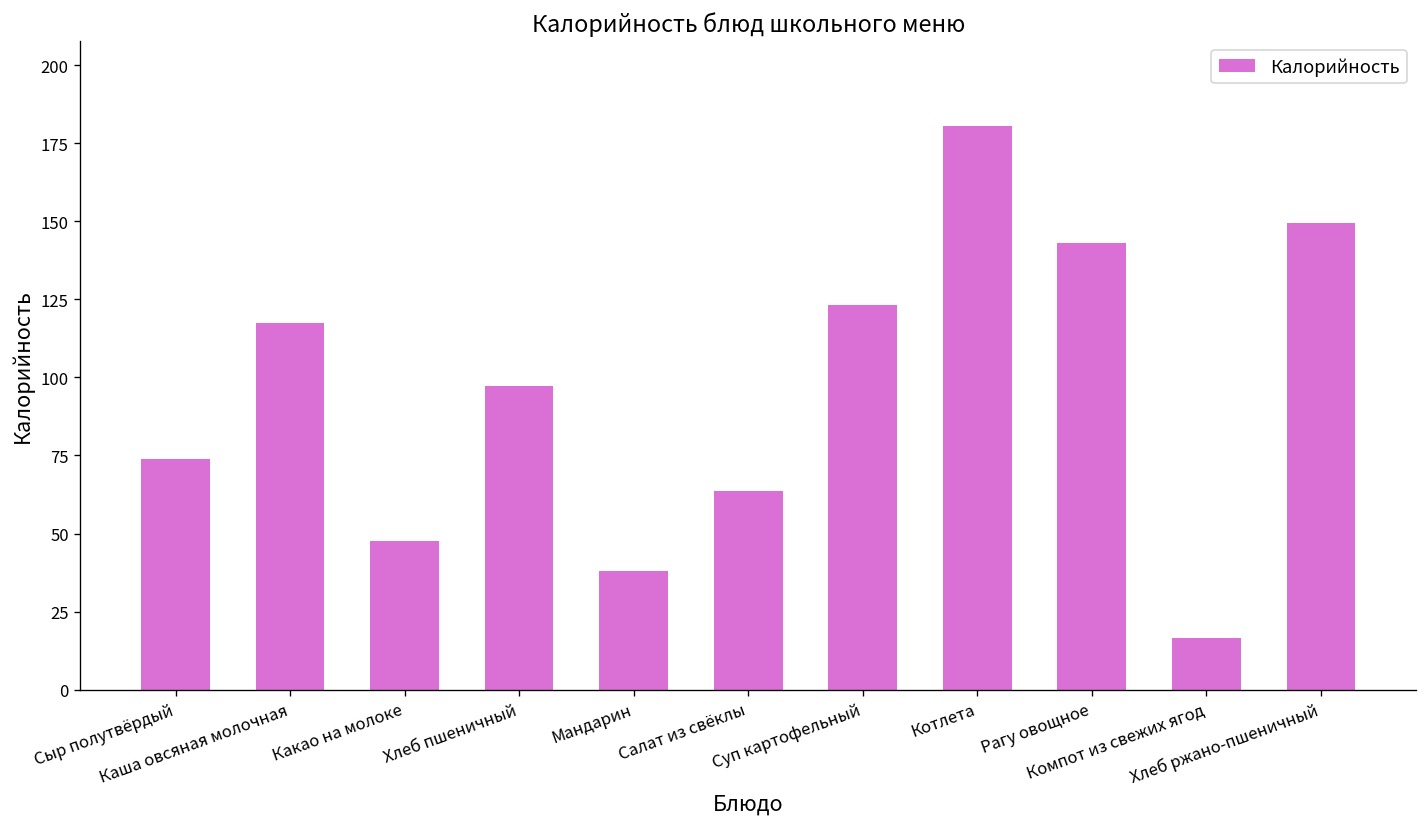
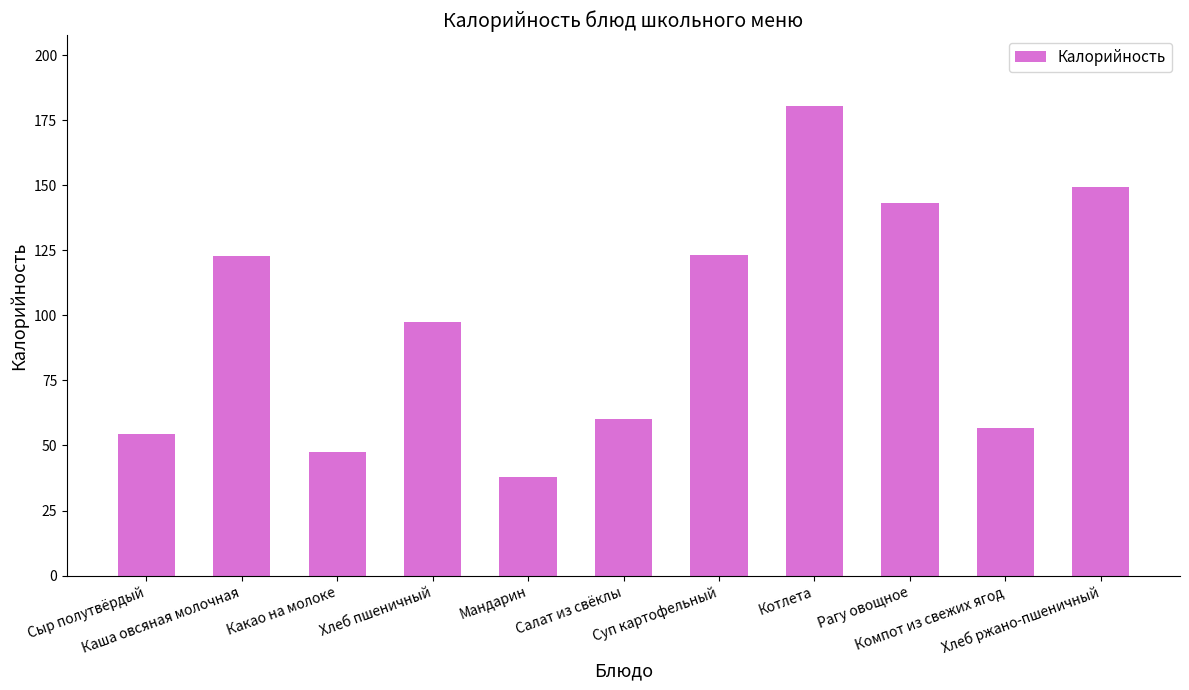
Сыр полутвёрдый: 74 -> 55
Каша овсяная молочная: 117 -> 123
Салат из свёклы: 64 -> 60
Компот из свежих ягод: 17 -> 57
